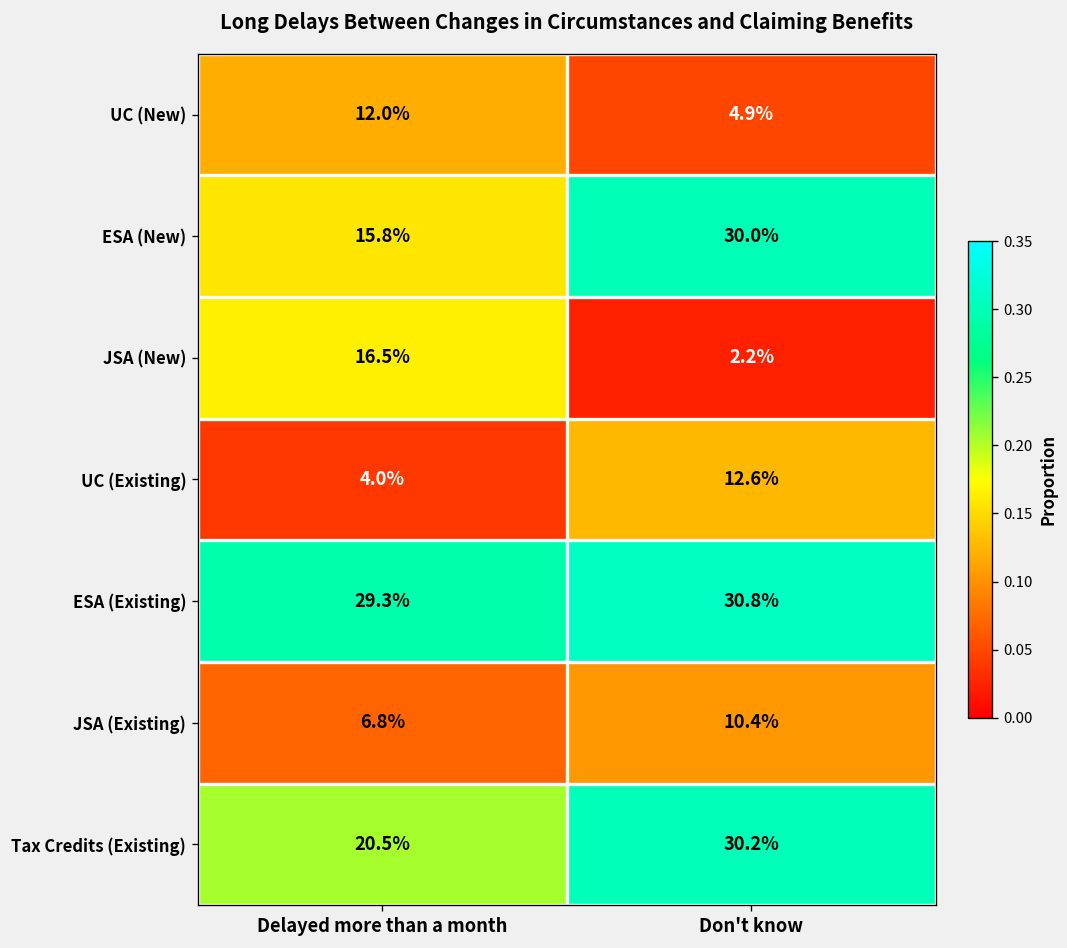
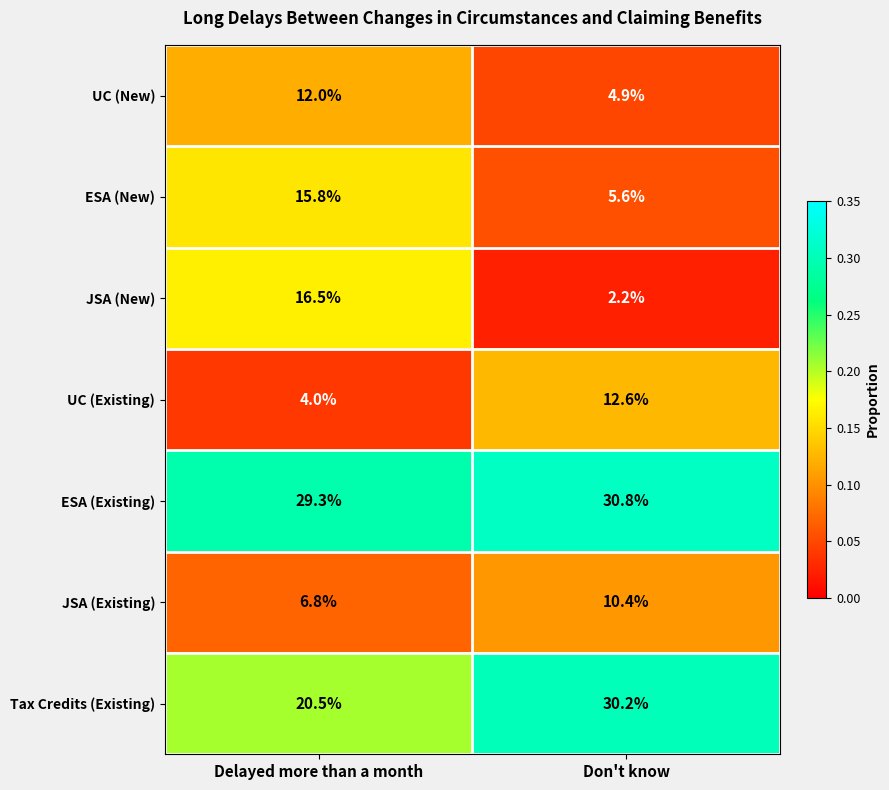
ESA (New), Don't know: 30.0% -> 5.6%
